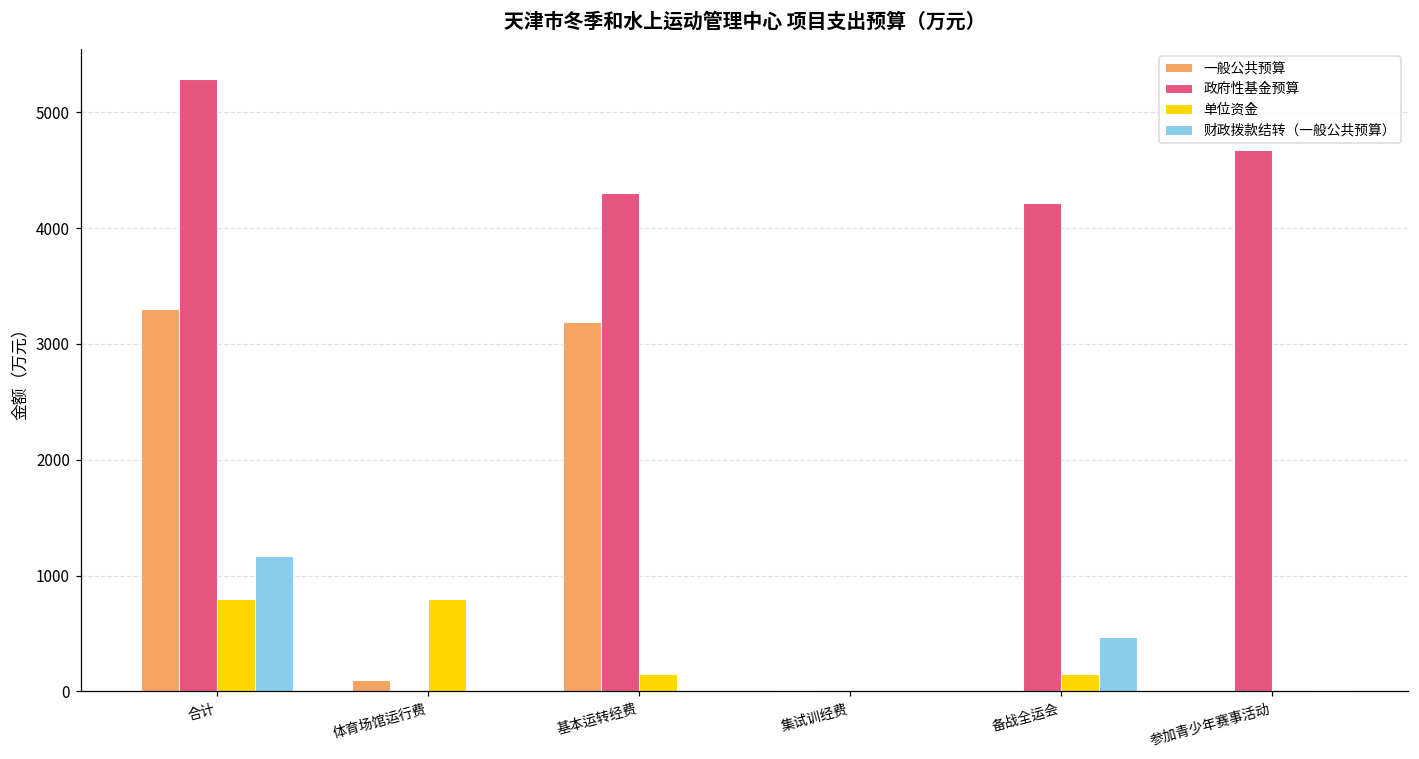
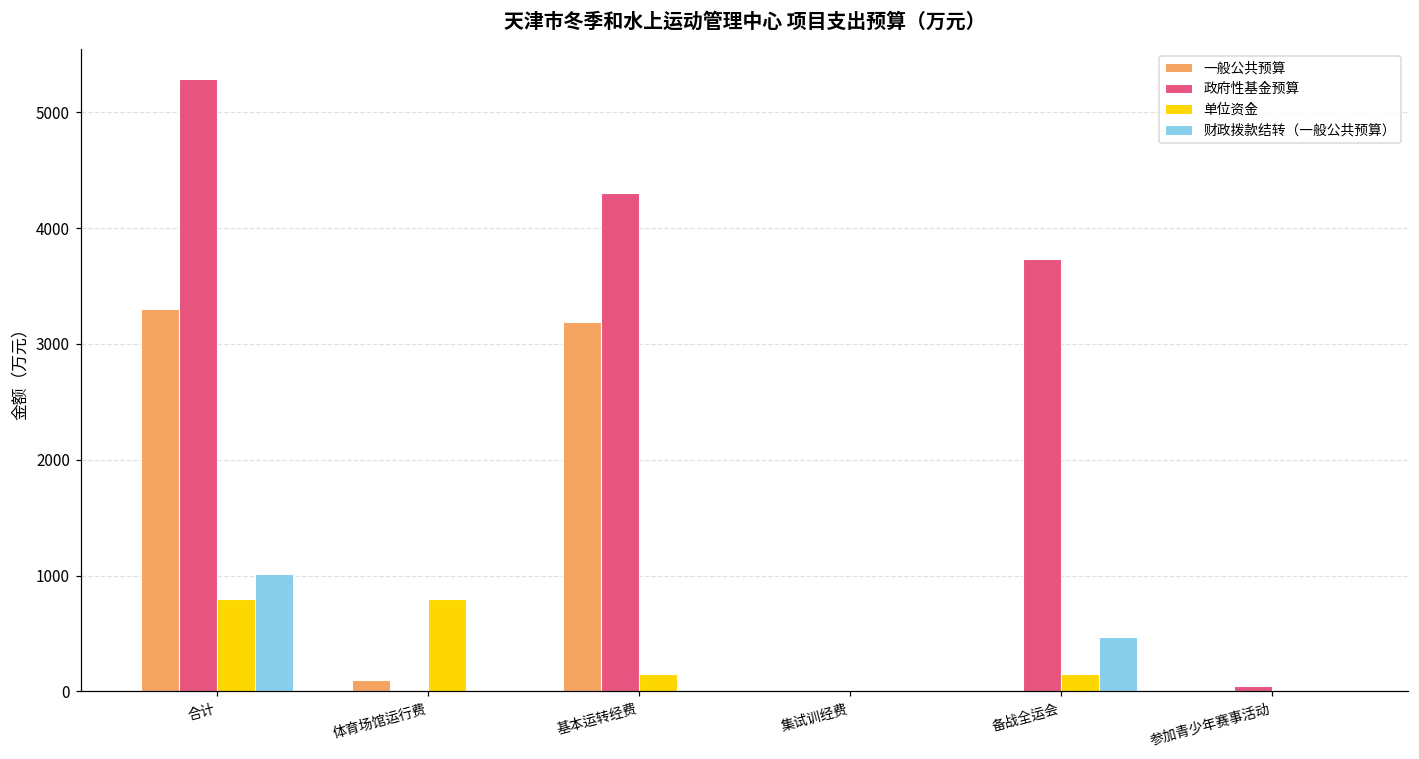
财政拨款结转（一般公共预算）, 合计: 1170 -> 1010
政府性基金预算, 备战全运会: 4220 -> 3730
政府性基金预算, 参加青少年赛事活动: 4670 -> 50
